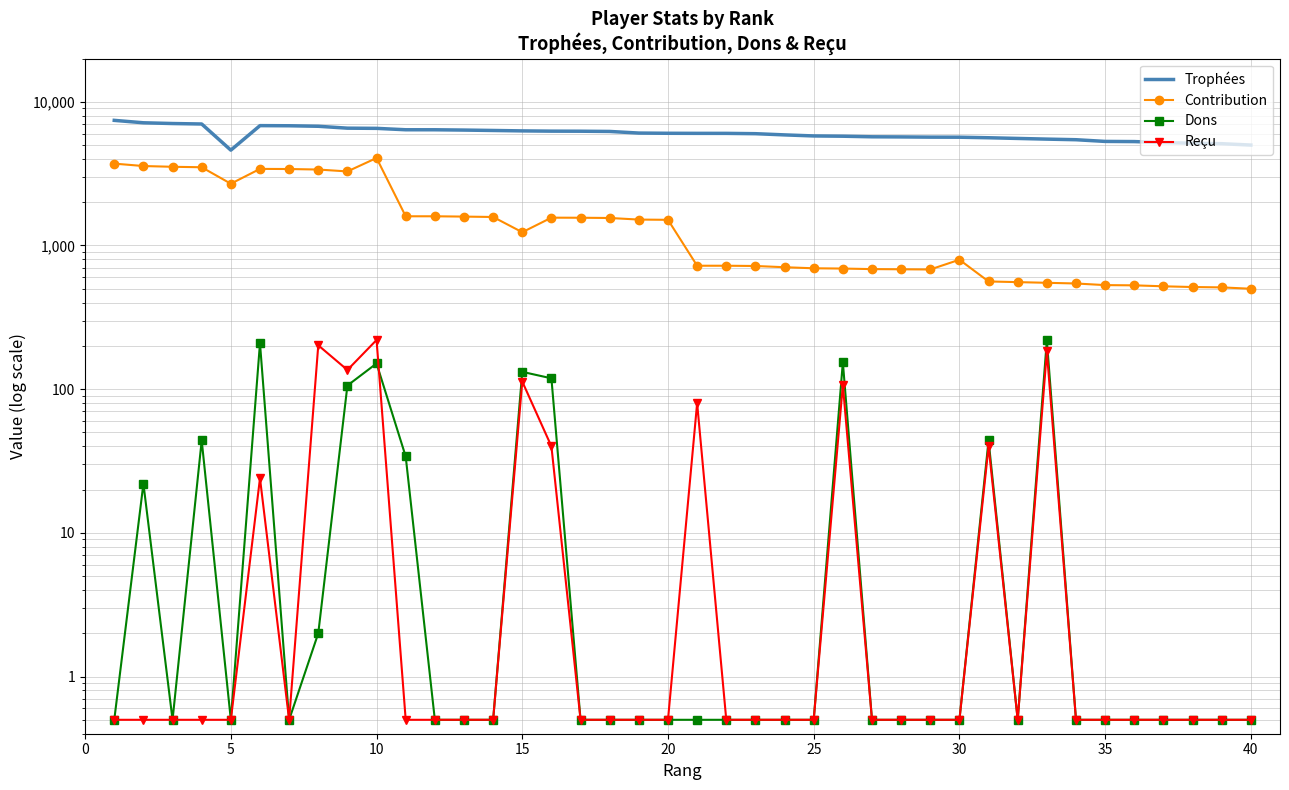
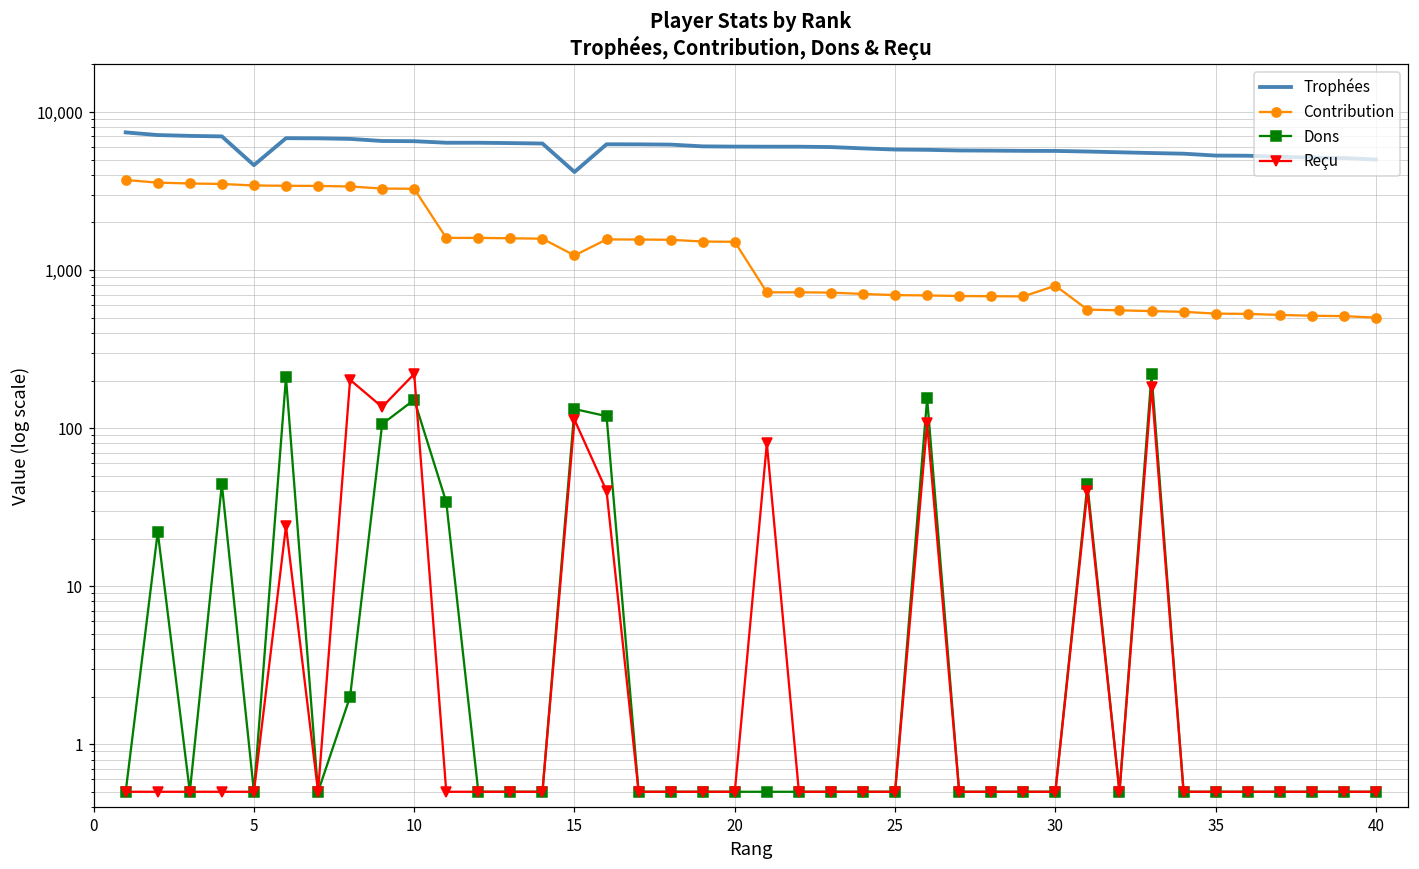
Contribution, 5: 2,700 -> 3,400
Contribution, 10: 4,100 -> 3,300
Trophées, 15: 6,000 -> 4,200
